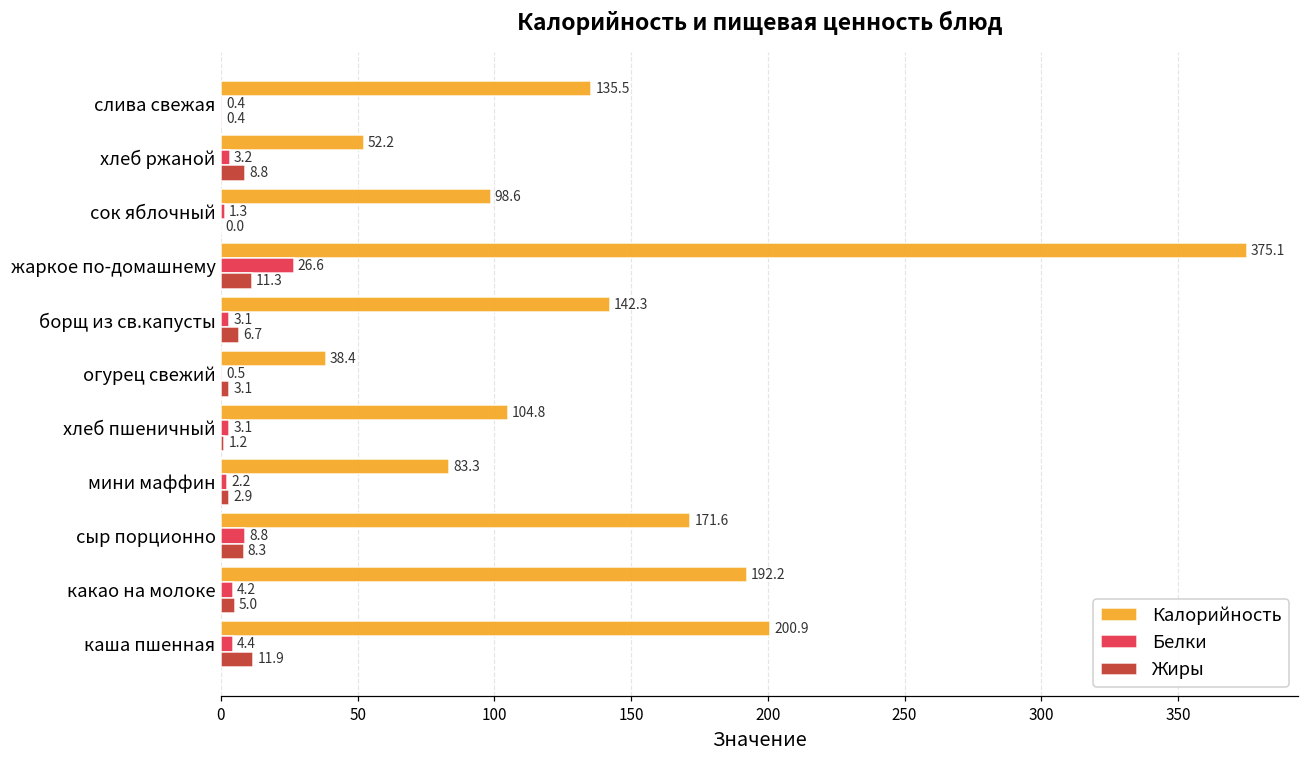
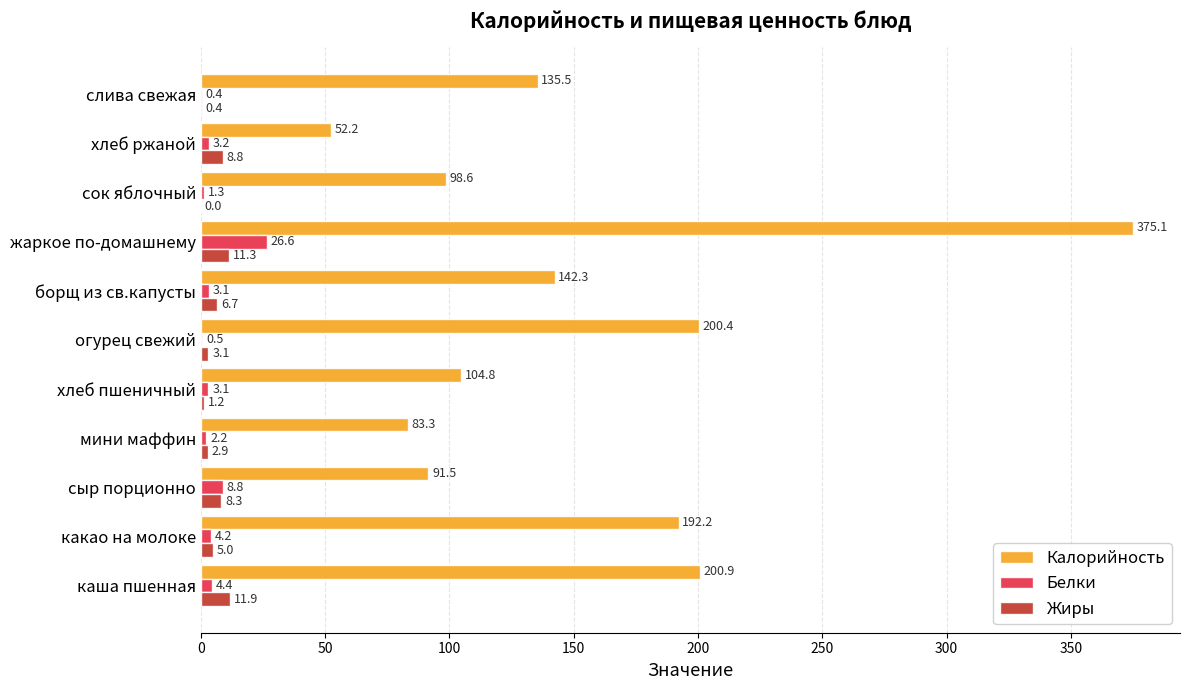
Калорийность, огурец свежий: 38.4 -> 200.4
Калорийность, сыр порционно: 171.6 -> 91.5
